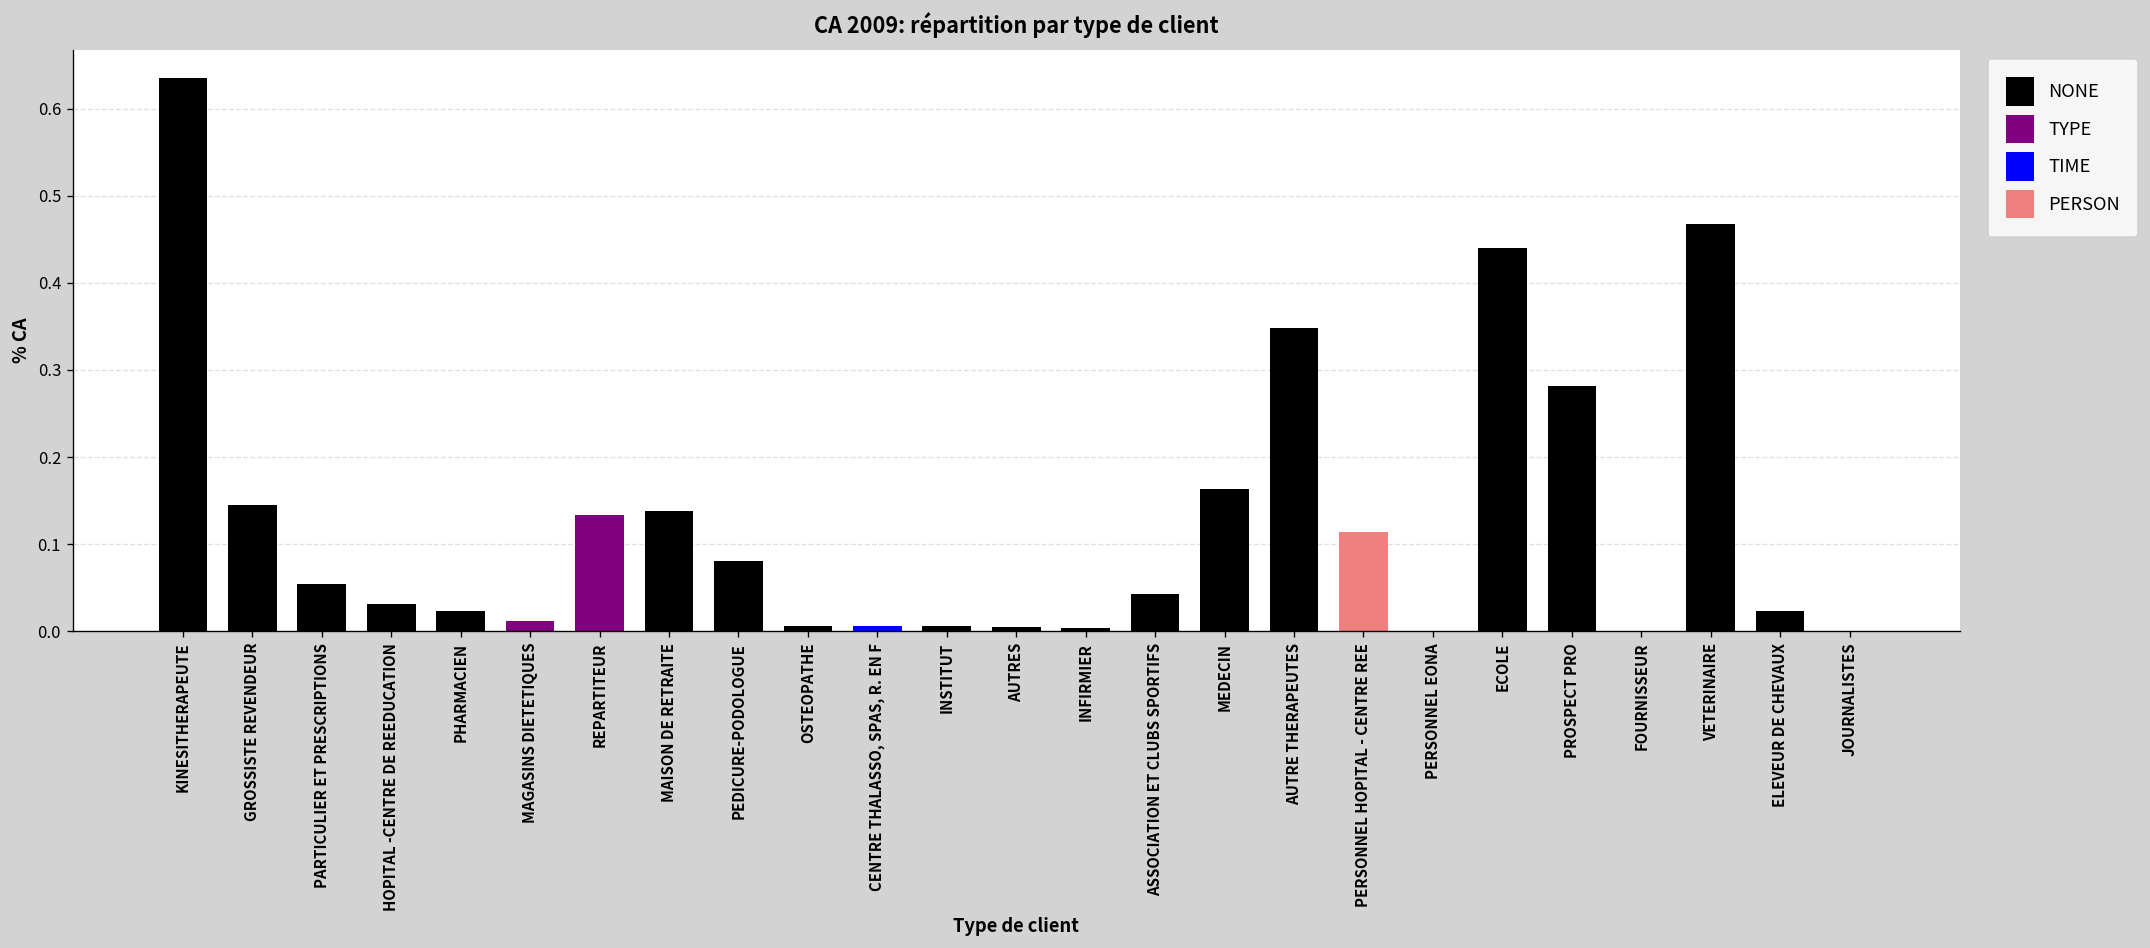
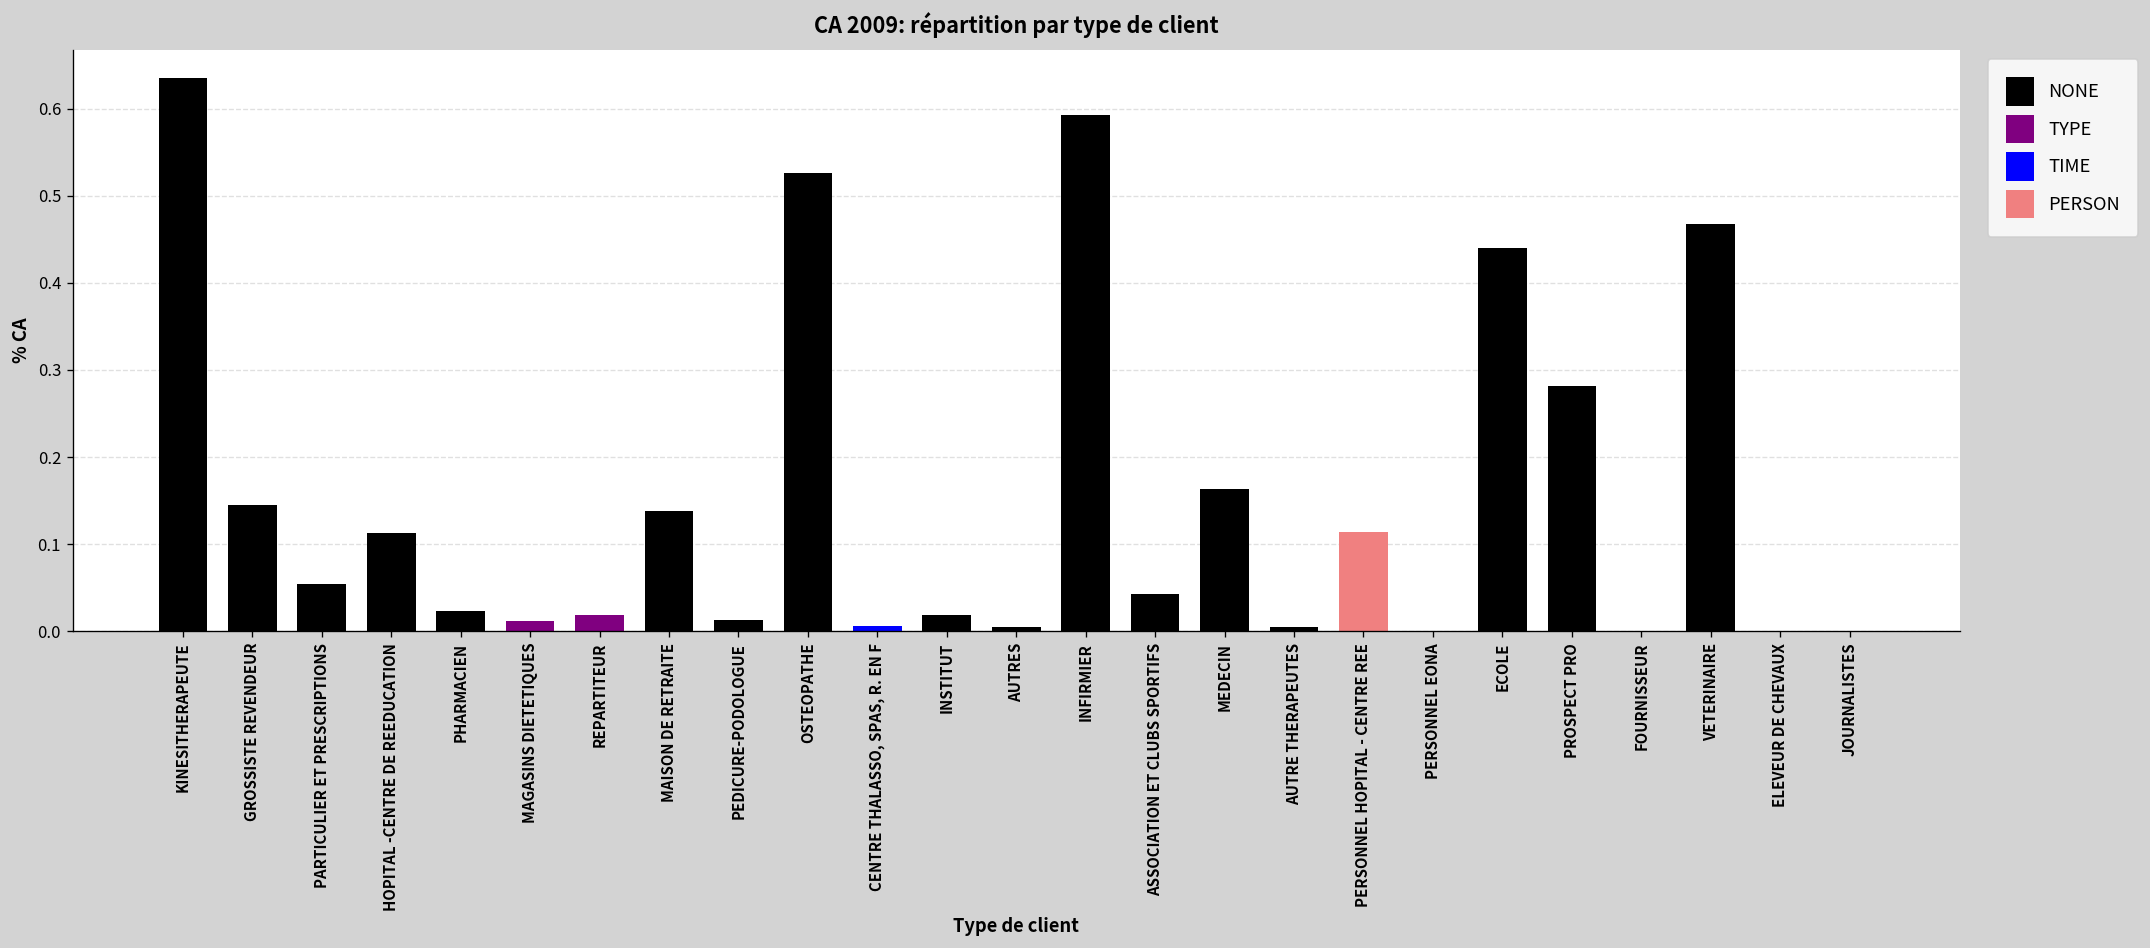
HOPITAL -CENTRE DE REEDUCATION: 0.03 -> 0.11
REPARTITEUR: 0.13 -> 0.02
PEDICURE-PODOLOGUE: 0.08 -> 0.01
OSTEOPATHE: 0.01 -> 0.53
INSTITUT: 0.01 -> 0.02
INFIRMIER: 0.00 -> 0.59
AUTRE THERAPEUTES: 0.35 -> 0.00
ELEVEUR DE CHEVAUX: 0.02 -> 0.00
